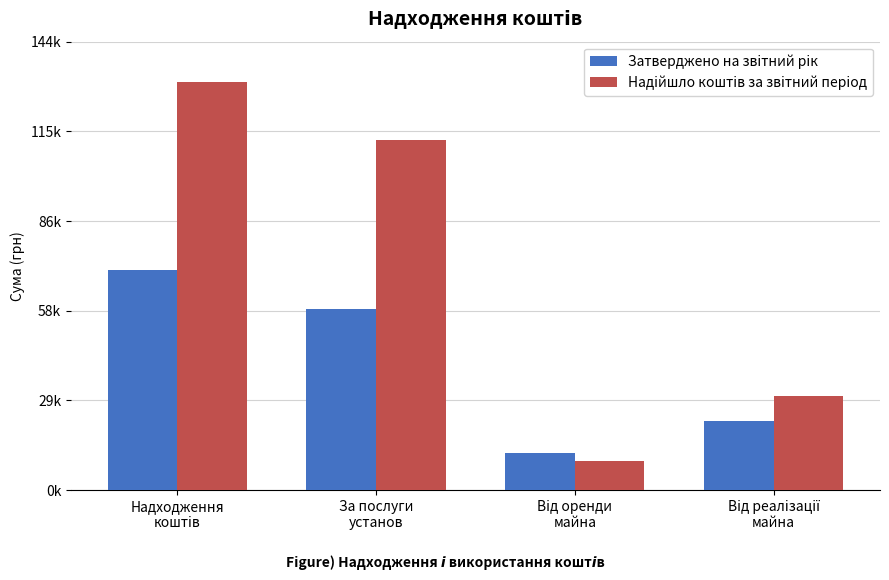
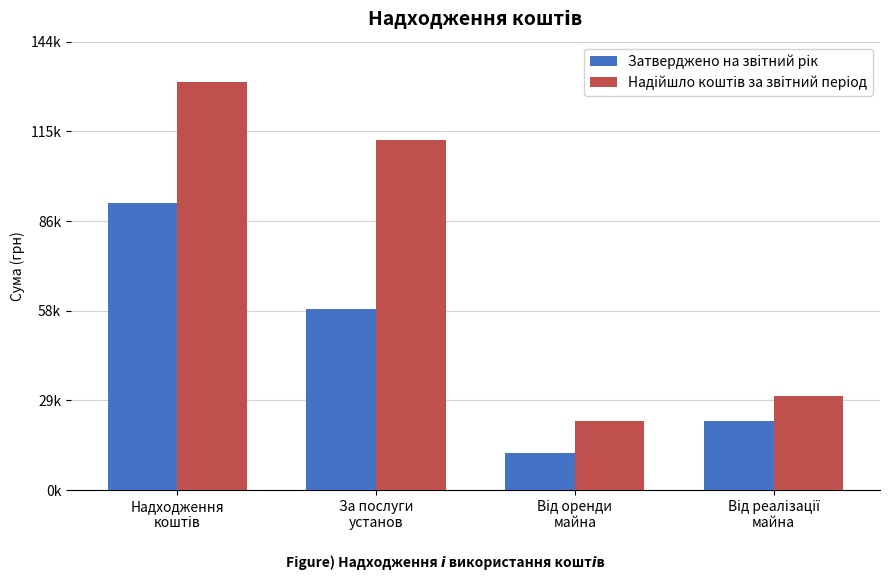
Затверджено на звітний рік, Надходження коштів: 71000 -> 92000
Надійшло коштів за звітний період, Від оренди майна: 9000 -> 22000
